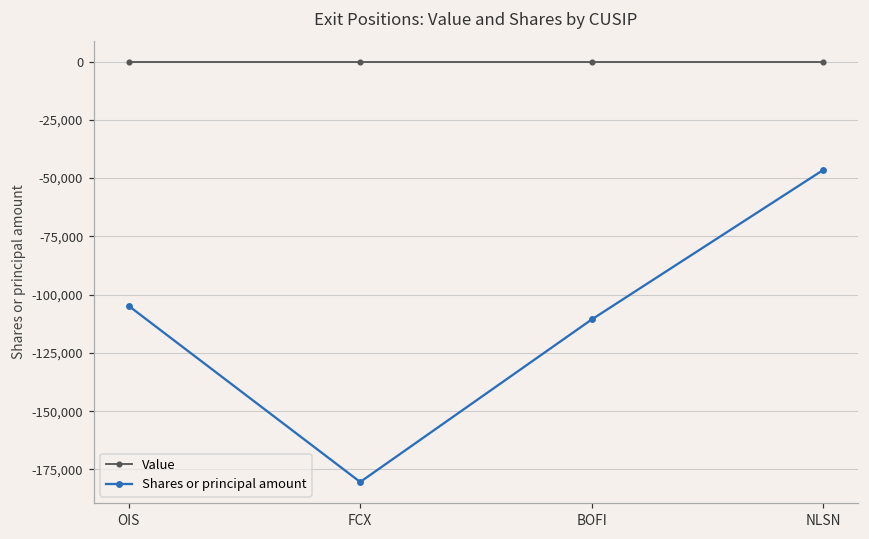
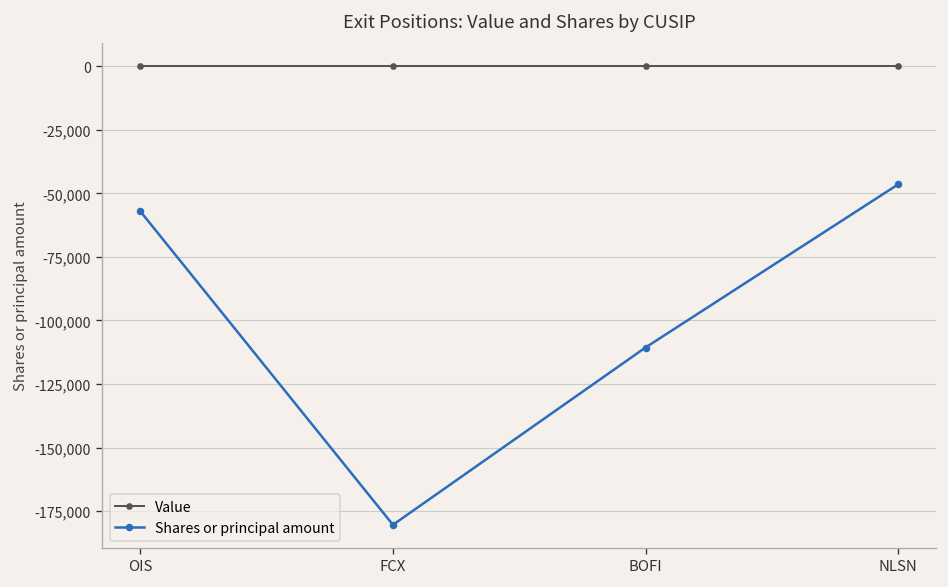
Shares or principal amount, OIS: -105,000 -> -57,000
